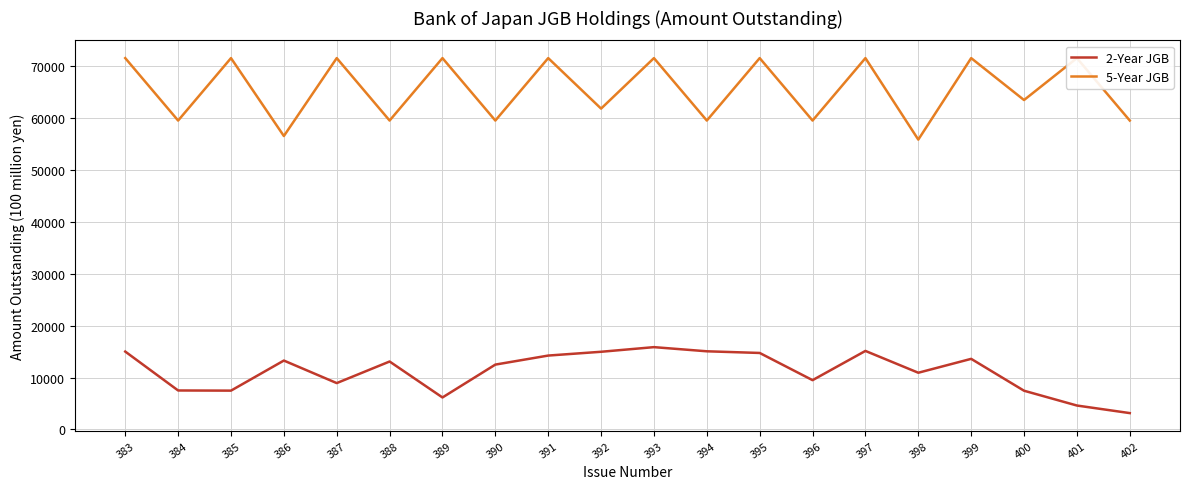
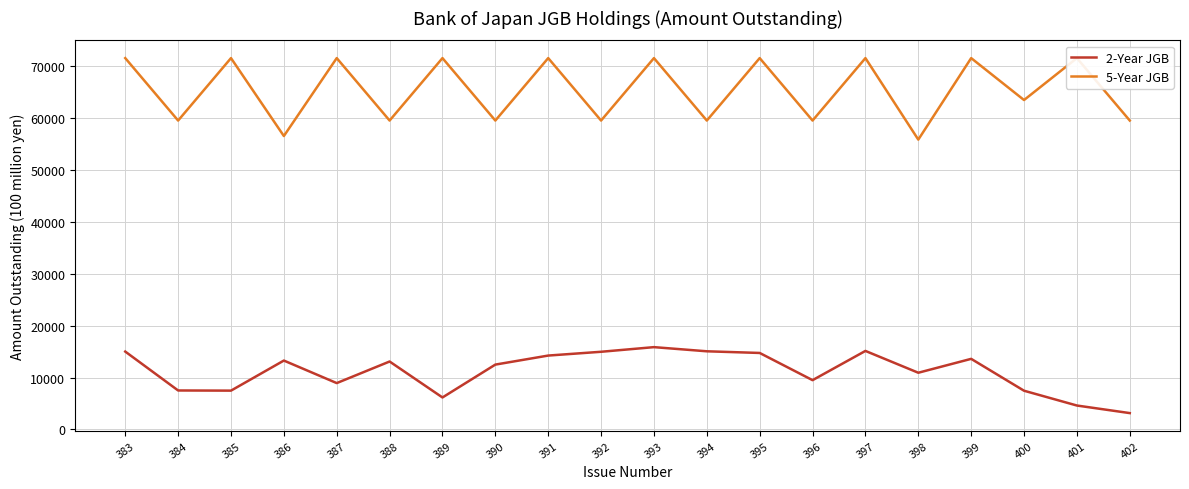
5-Year JGB, 392: 62000 -> 60000
